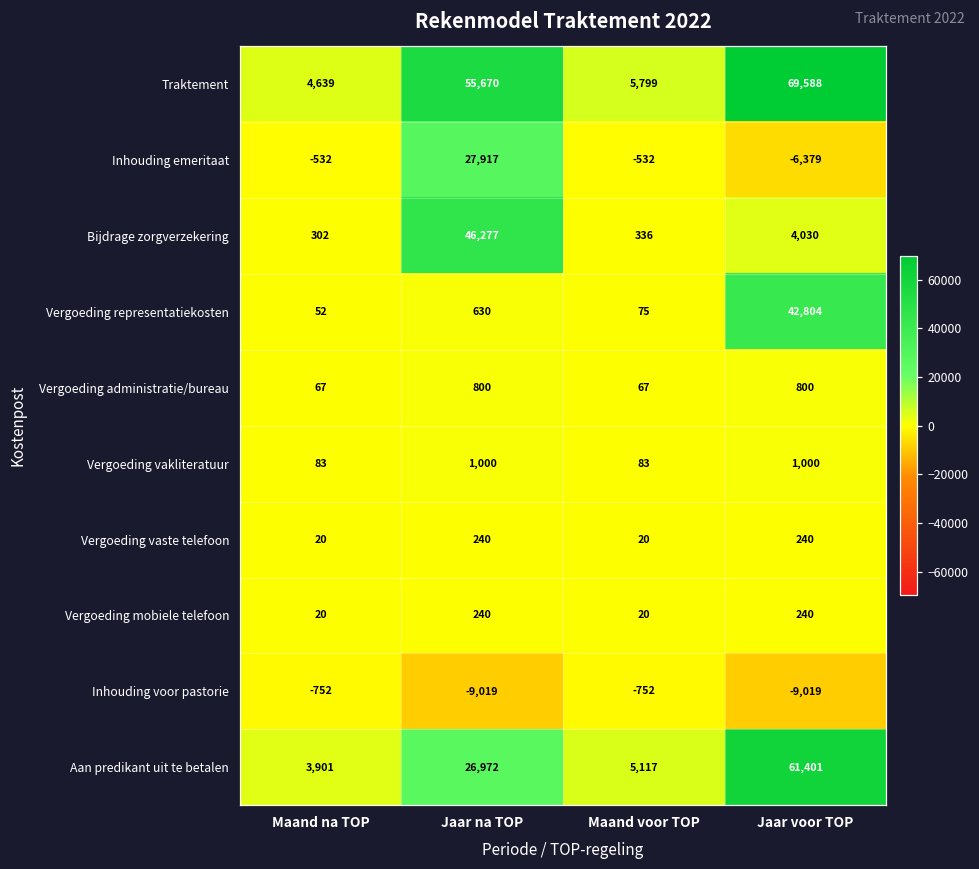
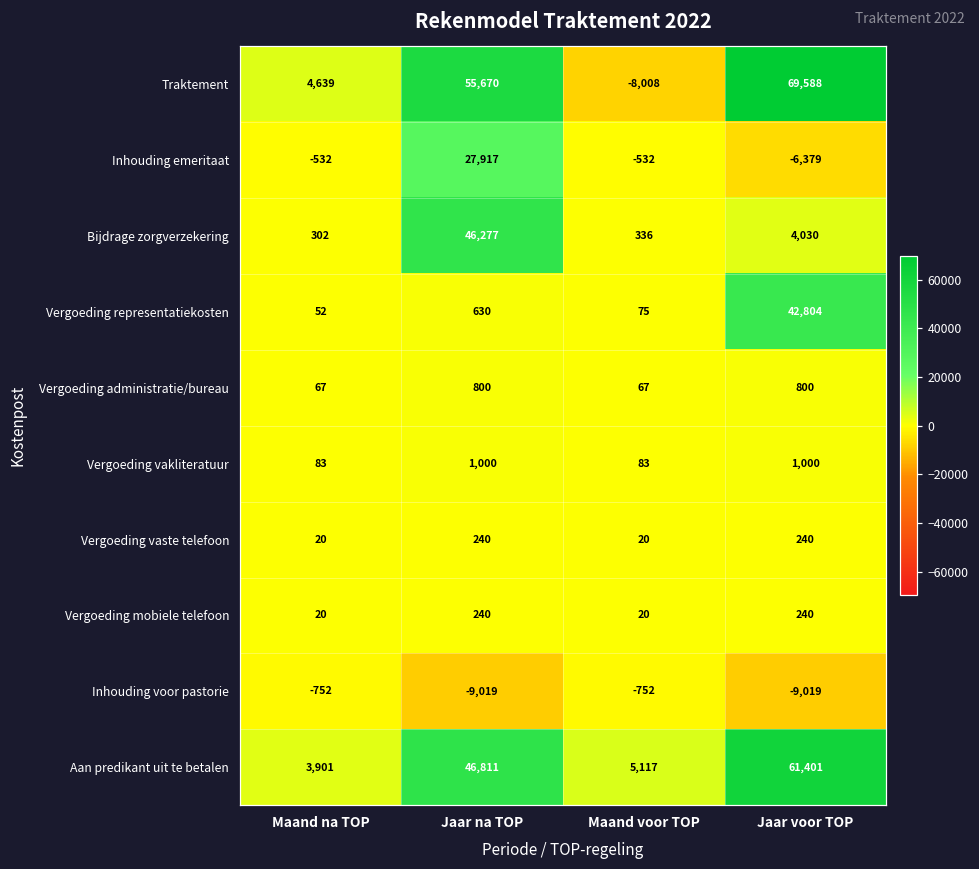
Traktement, Maand voor TOP: 5,799 -> -8,008
Aan predikant uit te betalen, Jaar na TOP: 26,972 -> 46,811
